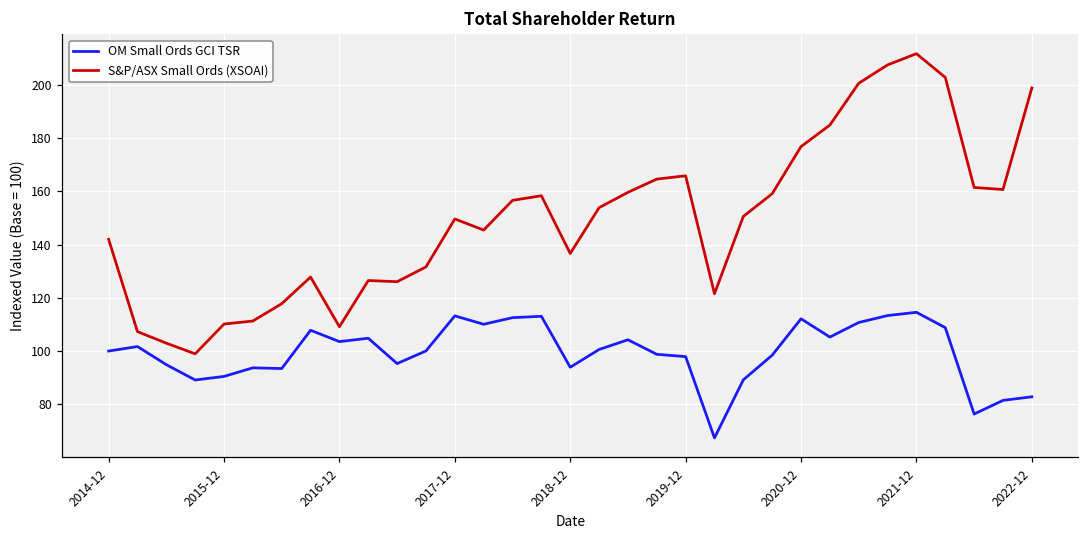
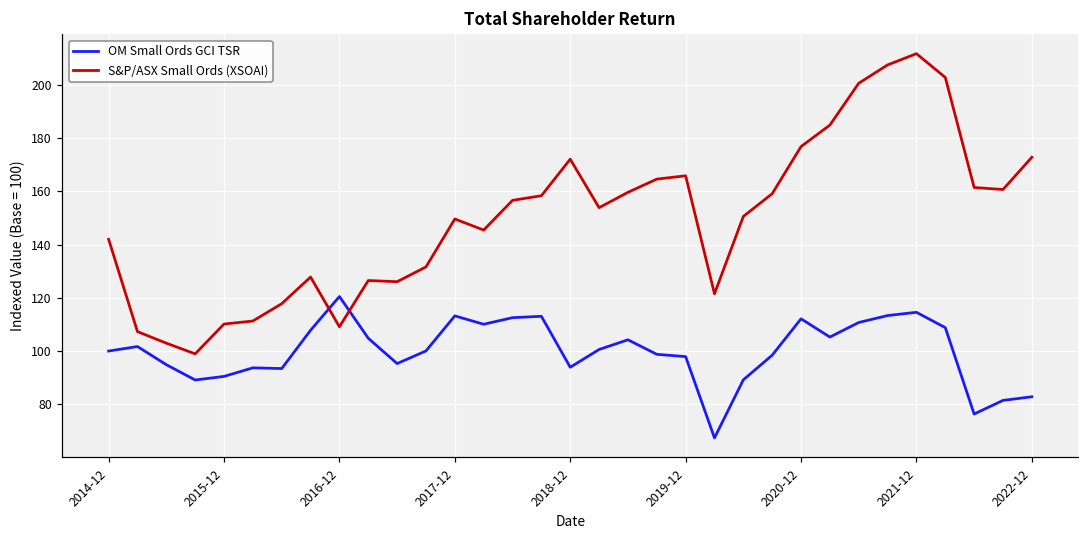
OM Small Ords GCI TSR, 2016-12: 104 -> 120
S&P/ASX Small Ords (XSOAI), 2018-12: 137 -> 172
S&P/ASX Small Ords (XSOAI), 2022-12: 199 -> 173
